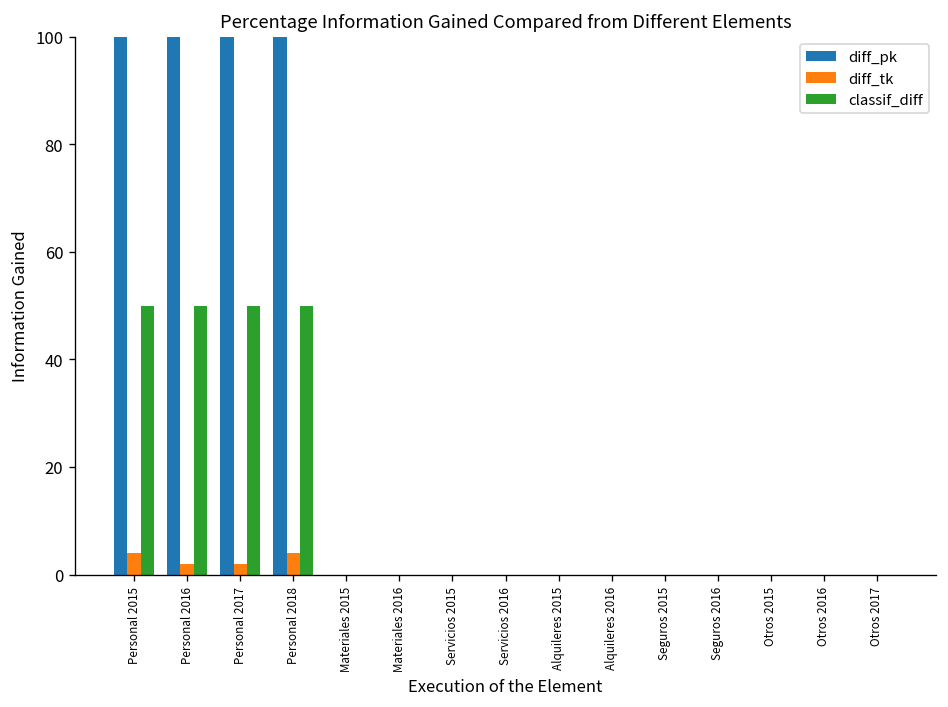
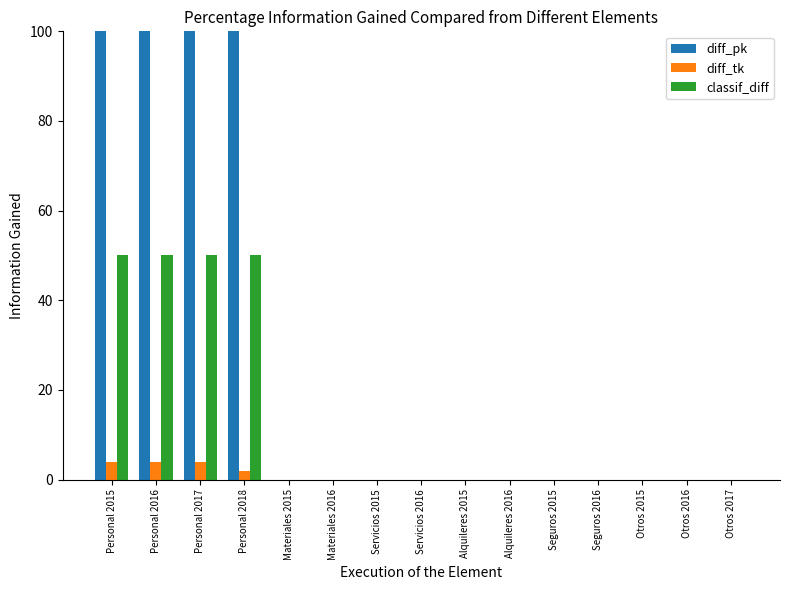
diff_tk, Personal 2016: 2 -> 4
diff_tk, Personal 2017: 2 -> 4
diff_tk, Personal 2018: 4 -> 2
